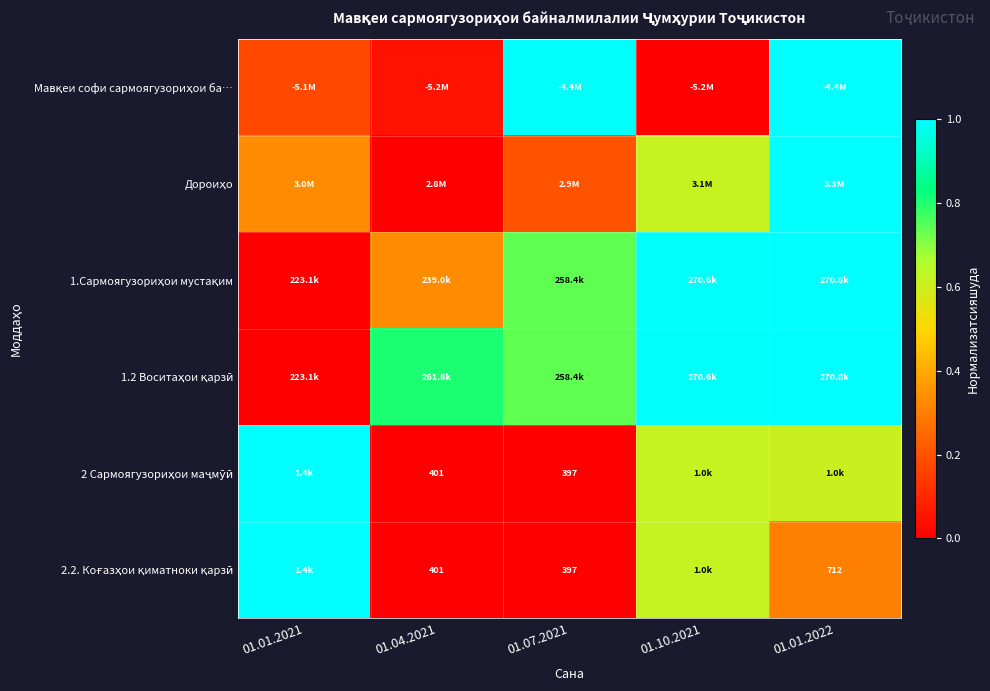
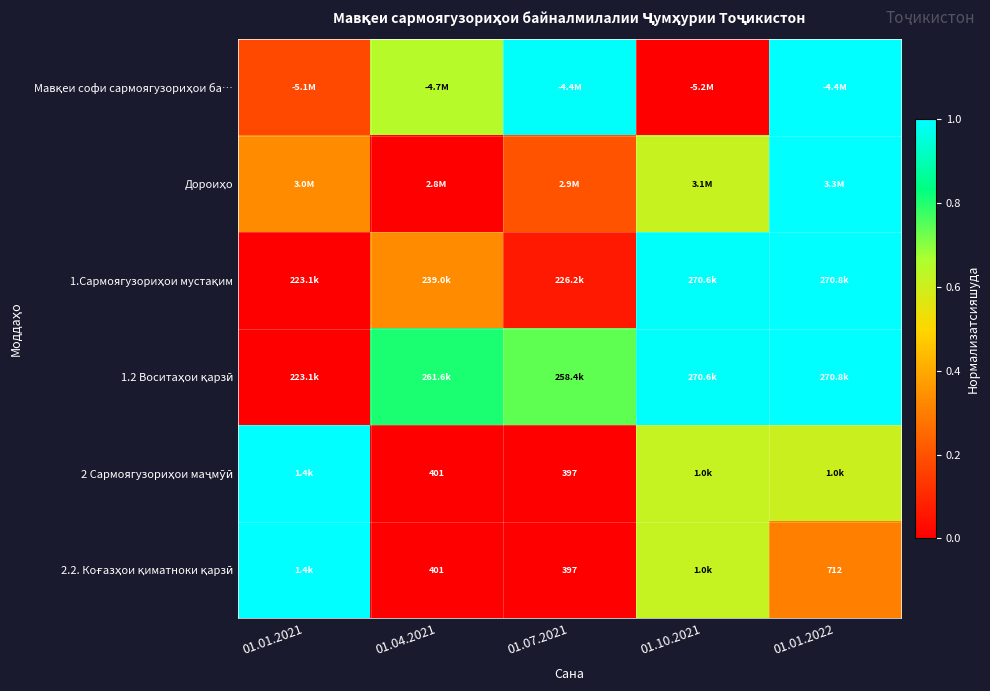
Мавқеи софи сармоягузориҳои ба…, 01.04.2021: -5.2M -> -4.7M
1.Сармоягузориҳои мустақим, 01.07.2021: 258.4k -> 226.2k
